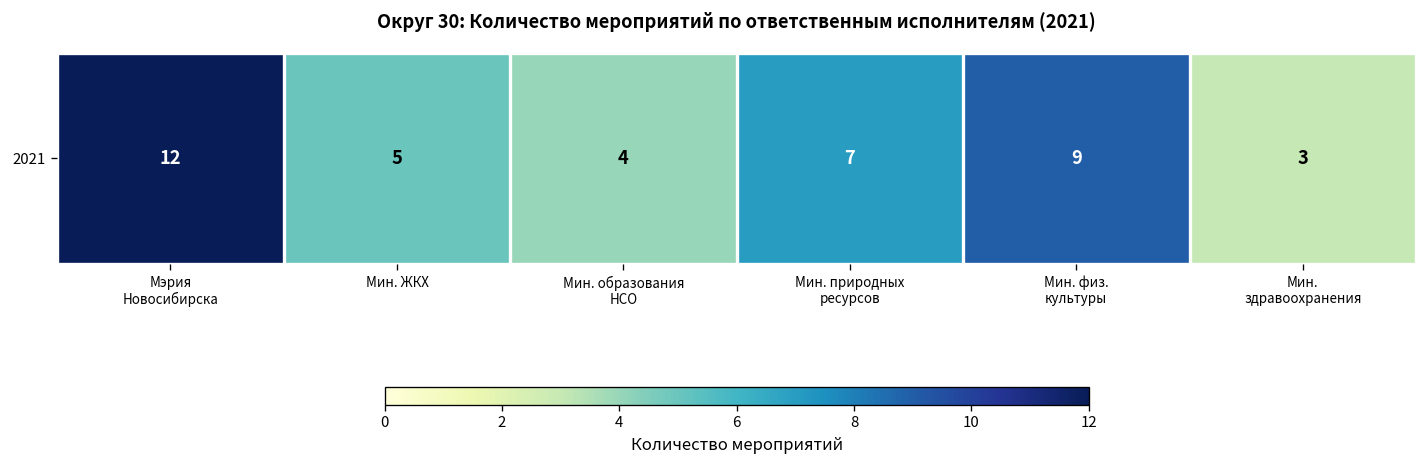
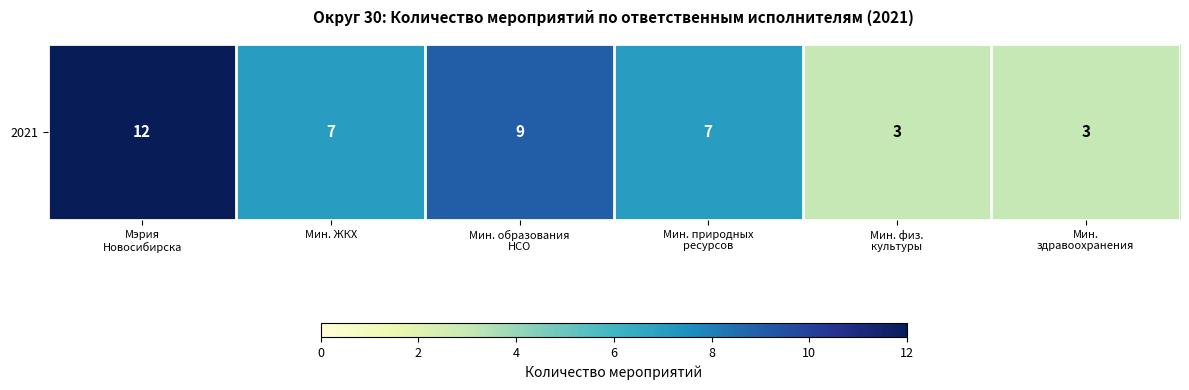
2021, Мин. ЖКХ: 5 -> 7
2021, Мин. образования НСО: 4 -> 9
2021, Мин. физ. культуры: 9 -> 3
